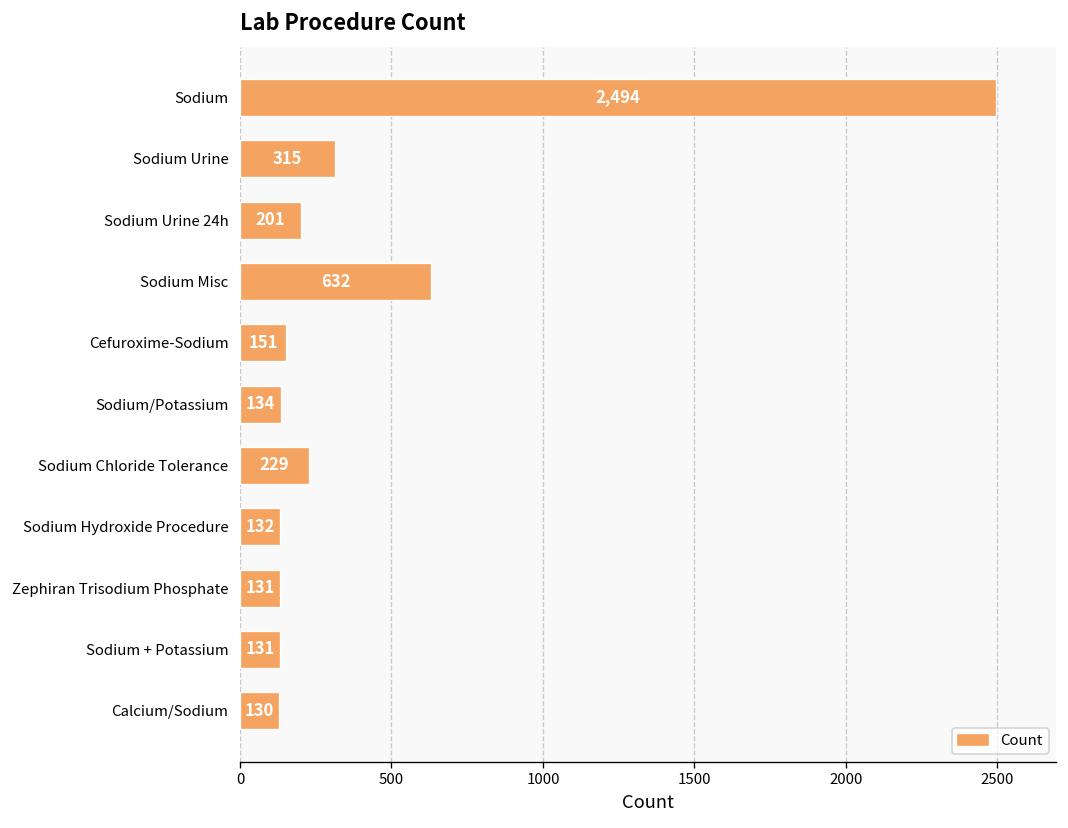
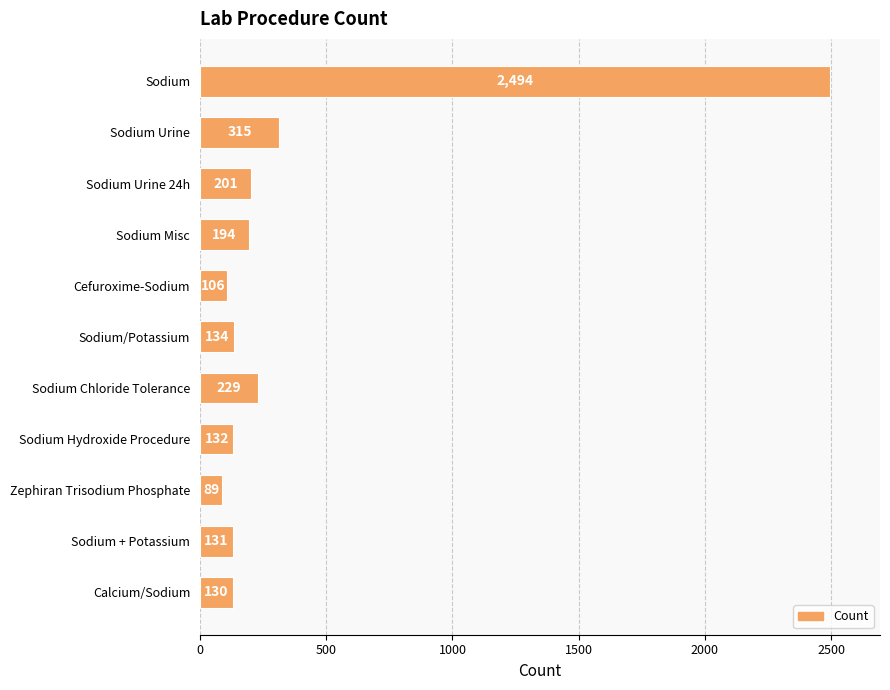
Sodium Misc: 632 -> 194
Cefuroxime-Sodium: 151 -> 106
Zephiran Trisodium Phosphate: 131 -> 89
